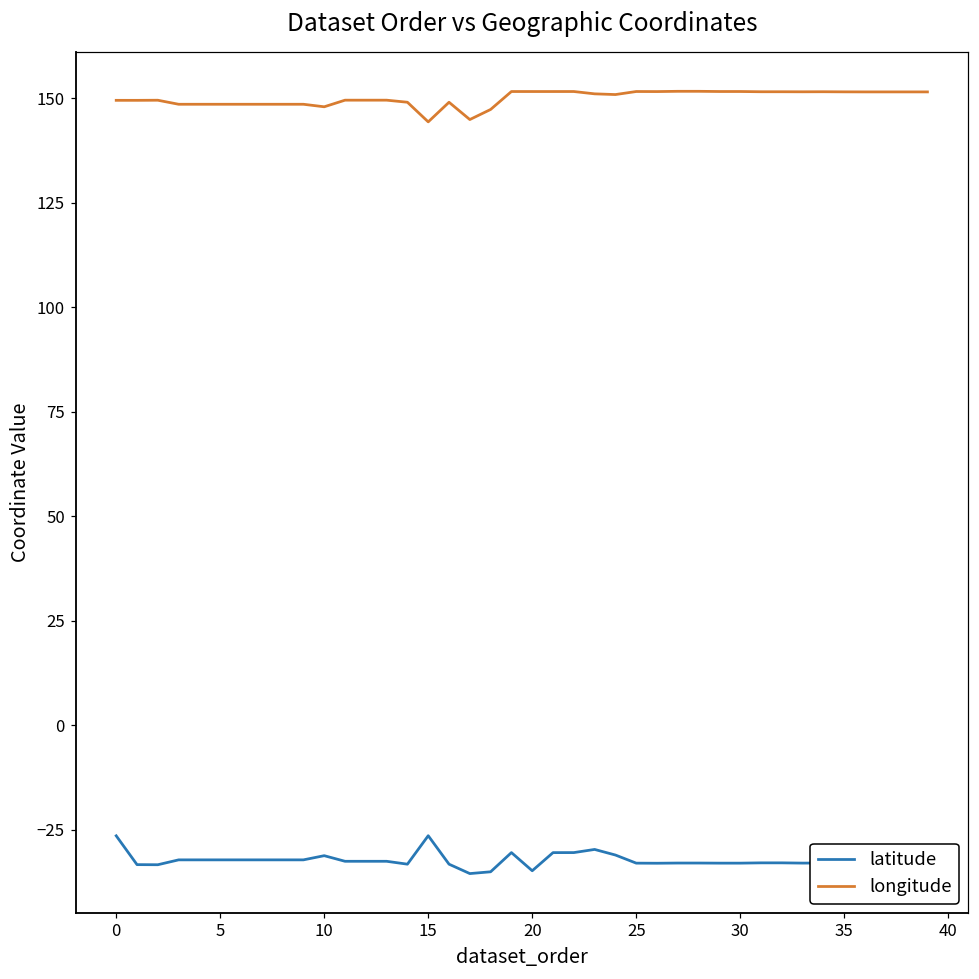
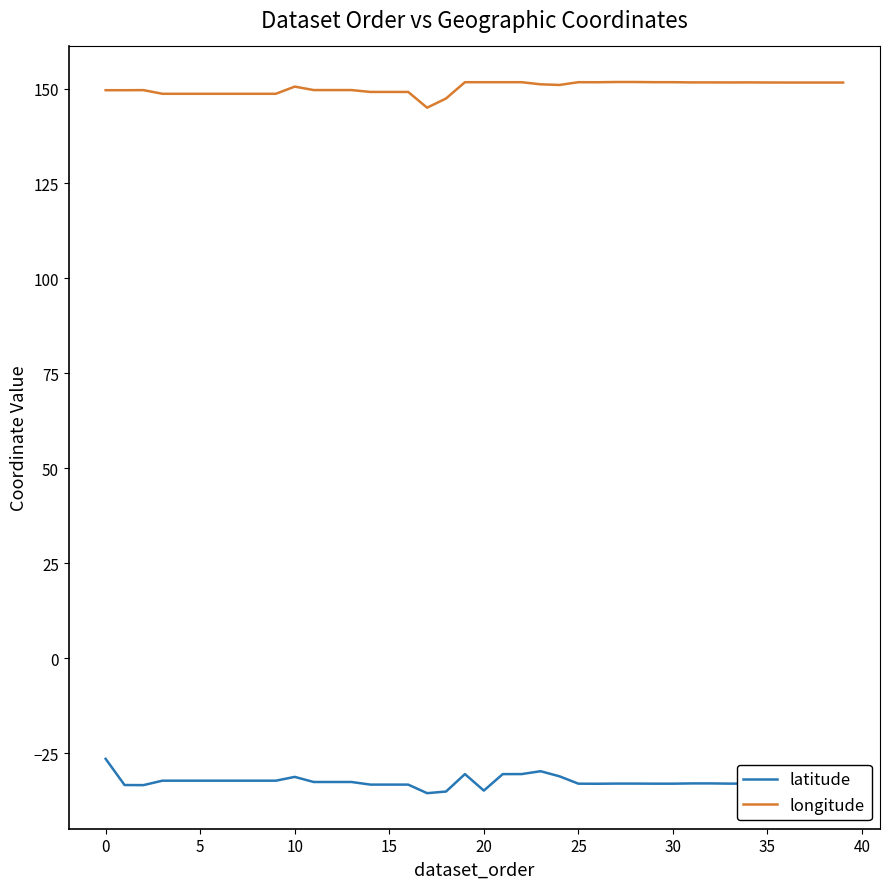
longitude, 10: 148 -> 150
latitude, 15: -26 -> -33
longitude, 15: 144 -> 149
